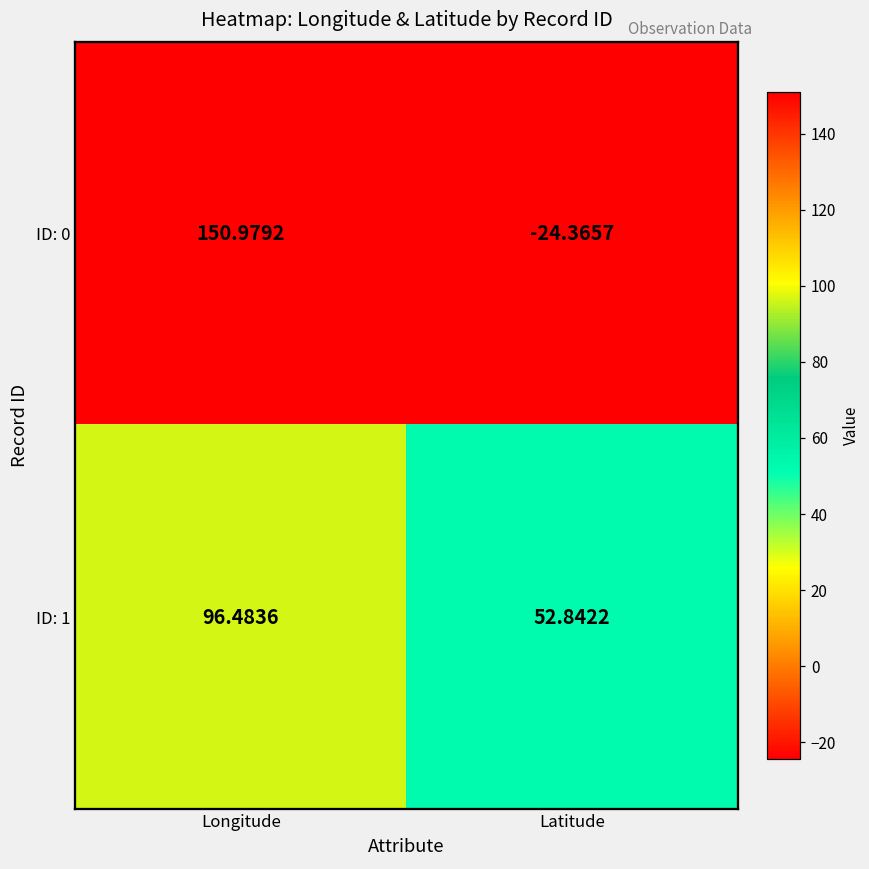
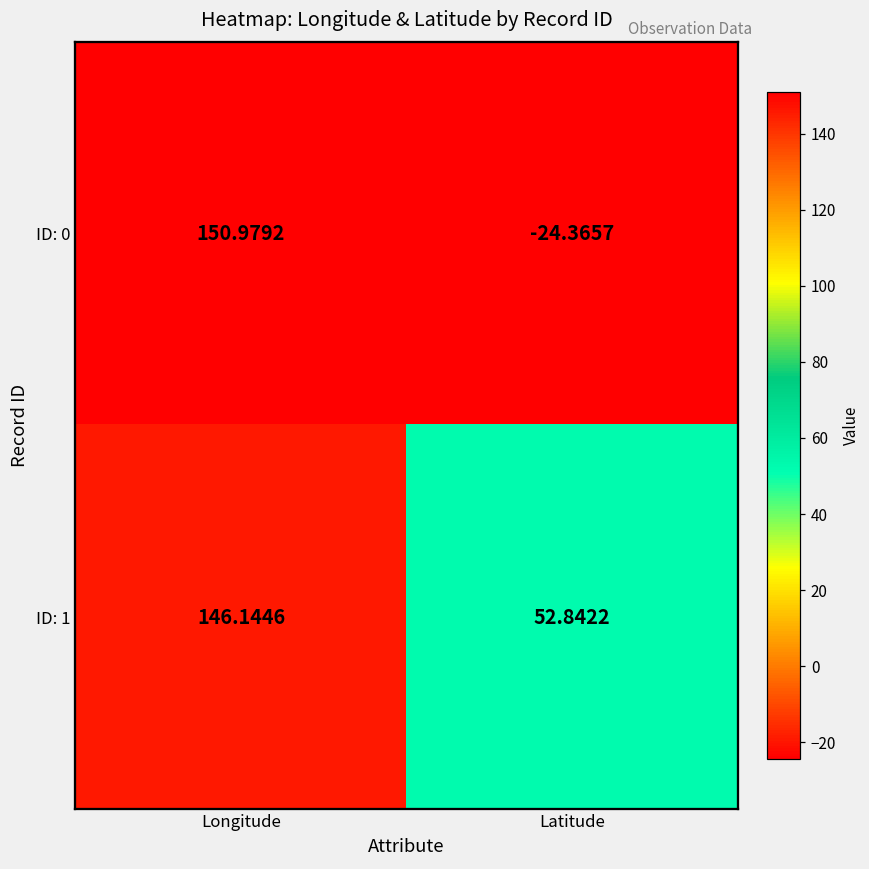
ID: 1, Longitude: 96.4836 -> 146.1446
